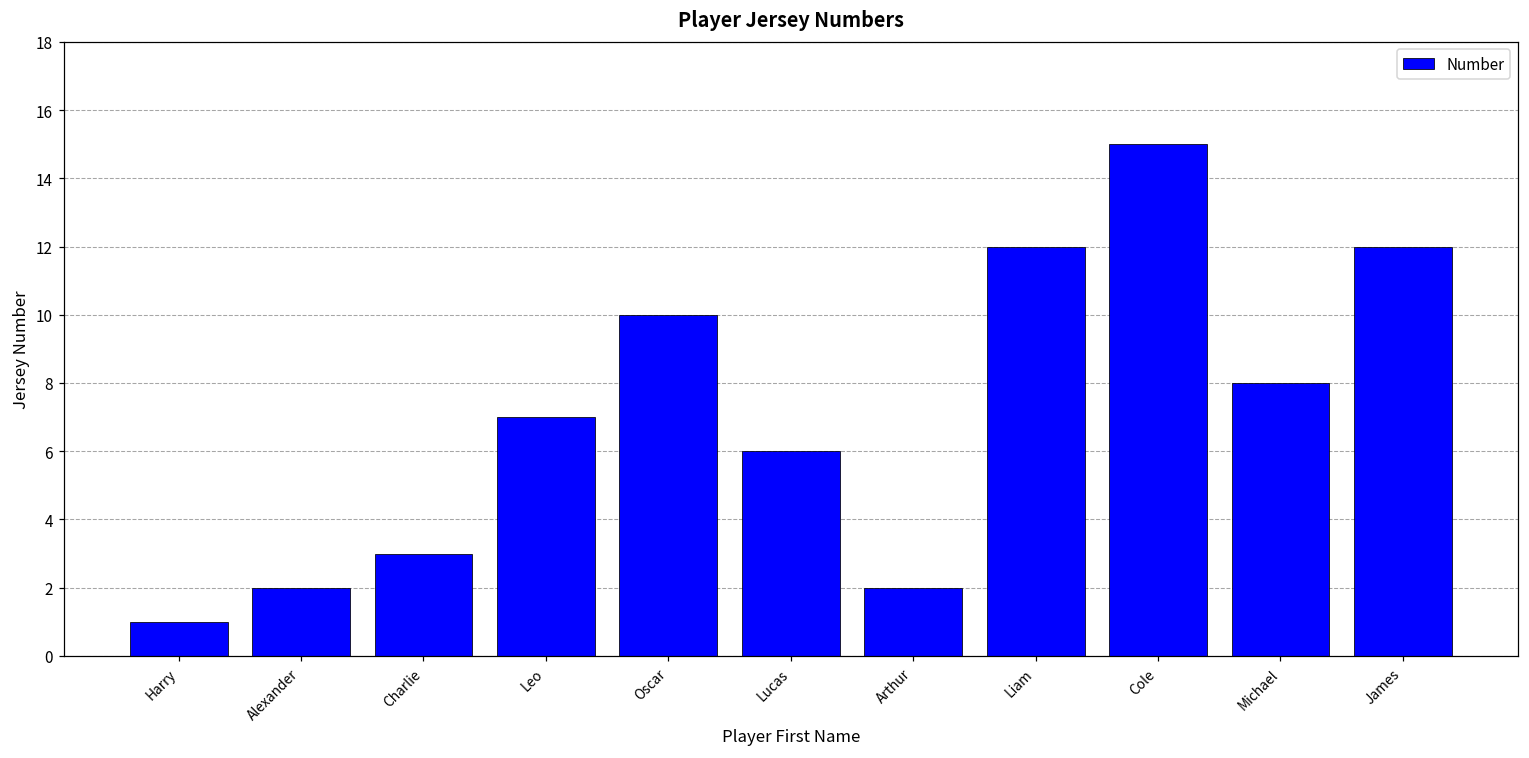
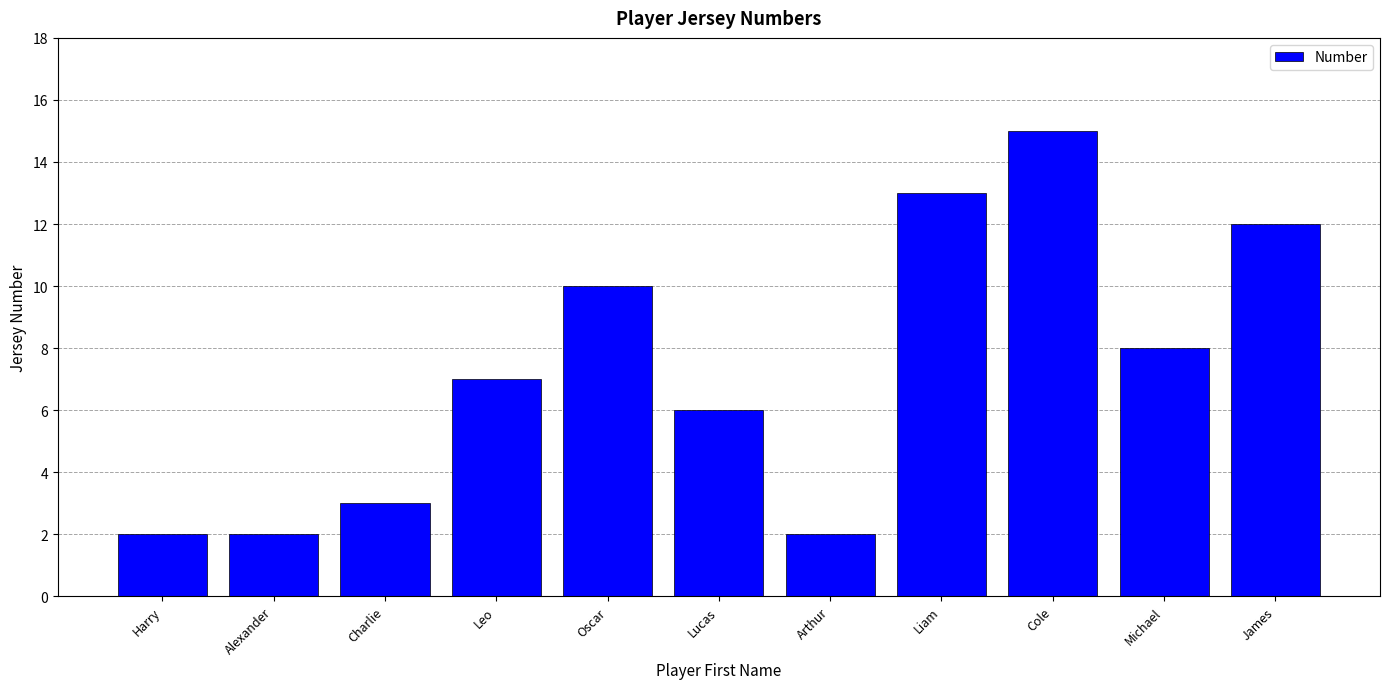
Harry: 1 -> 2
Liam: 12 -> 13
